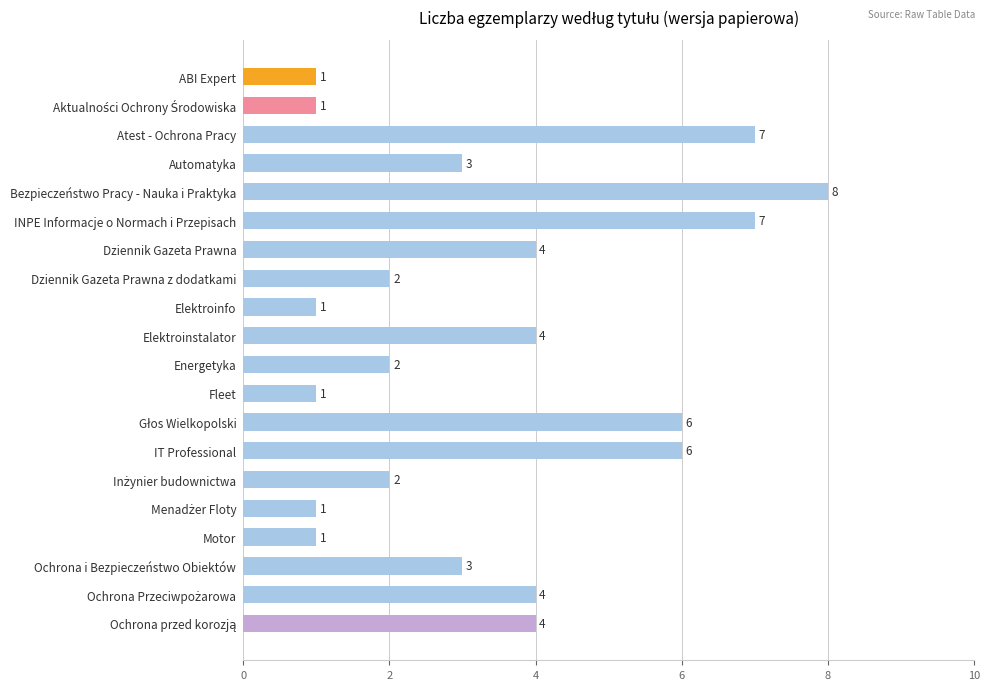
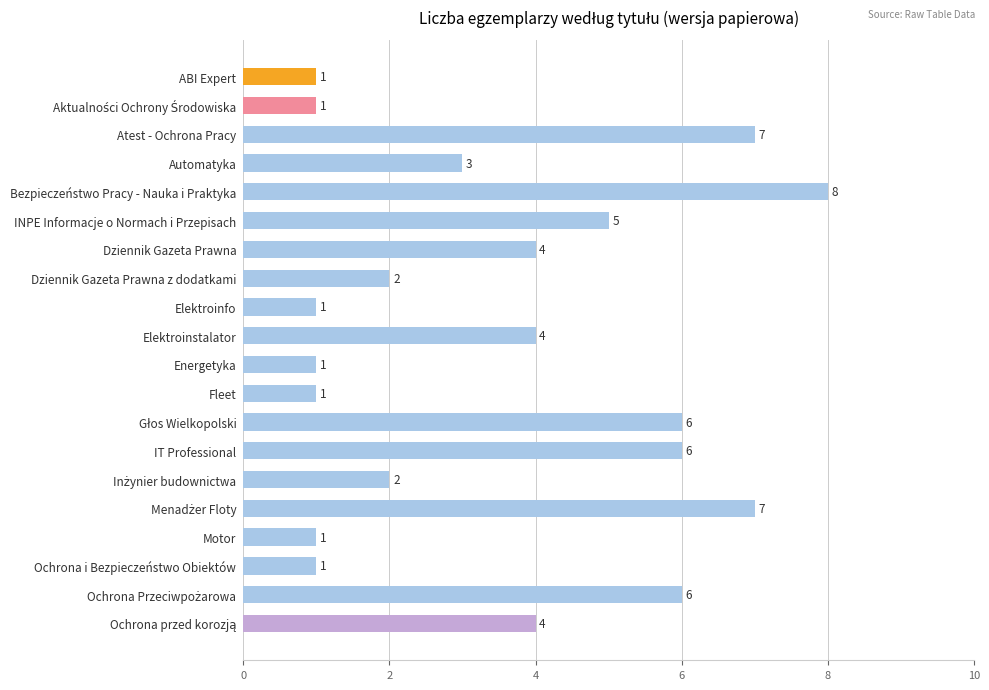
INPE Informacje o Normach i Przepisach: 7 -> 5
Energetyka: 2 -> 1
Menadżer Floty: 1 -> 7
Ochrona i Bezpieczeństwo Obiektów: 3 -> 1
Ochrona Przeciwpożarowa: 4 -> 6
